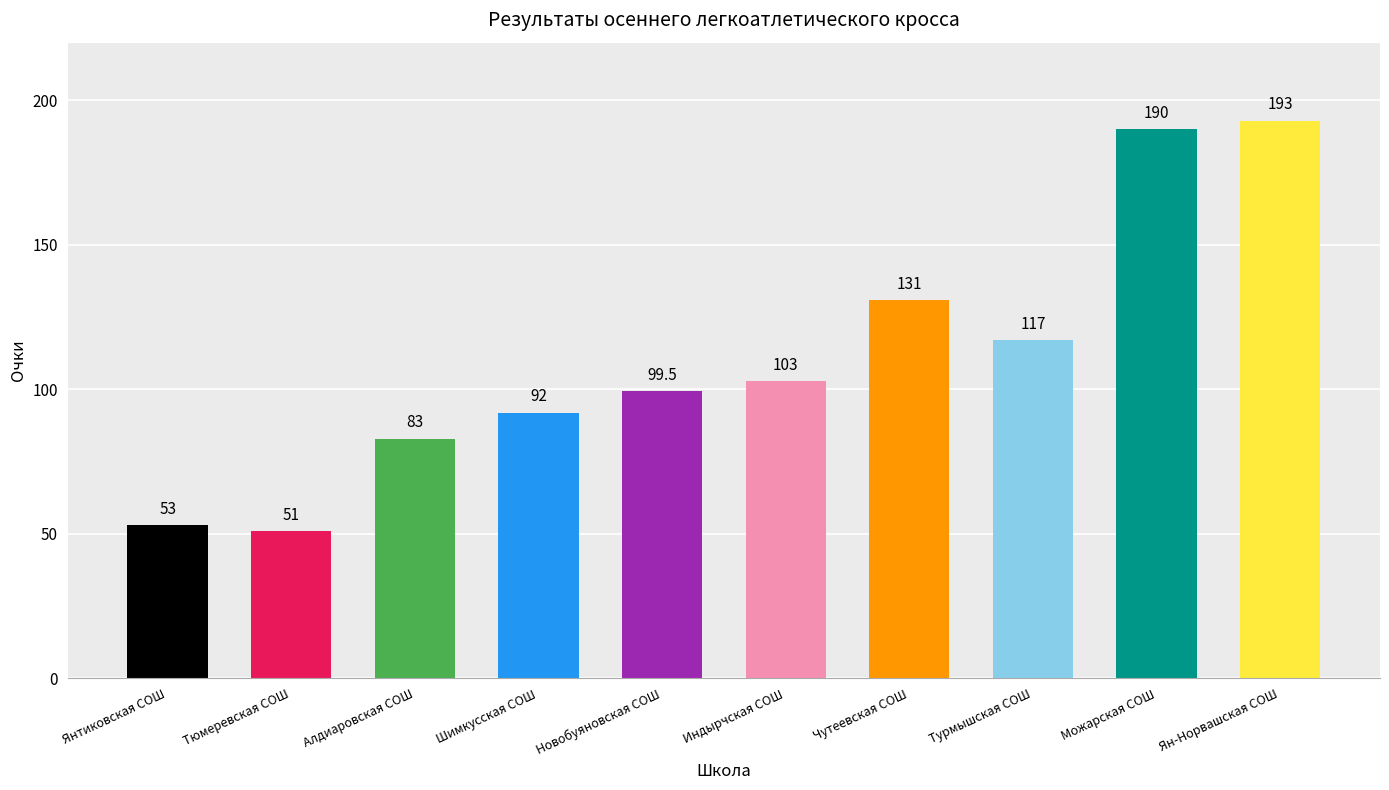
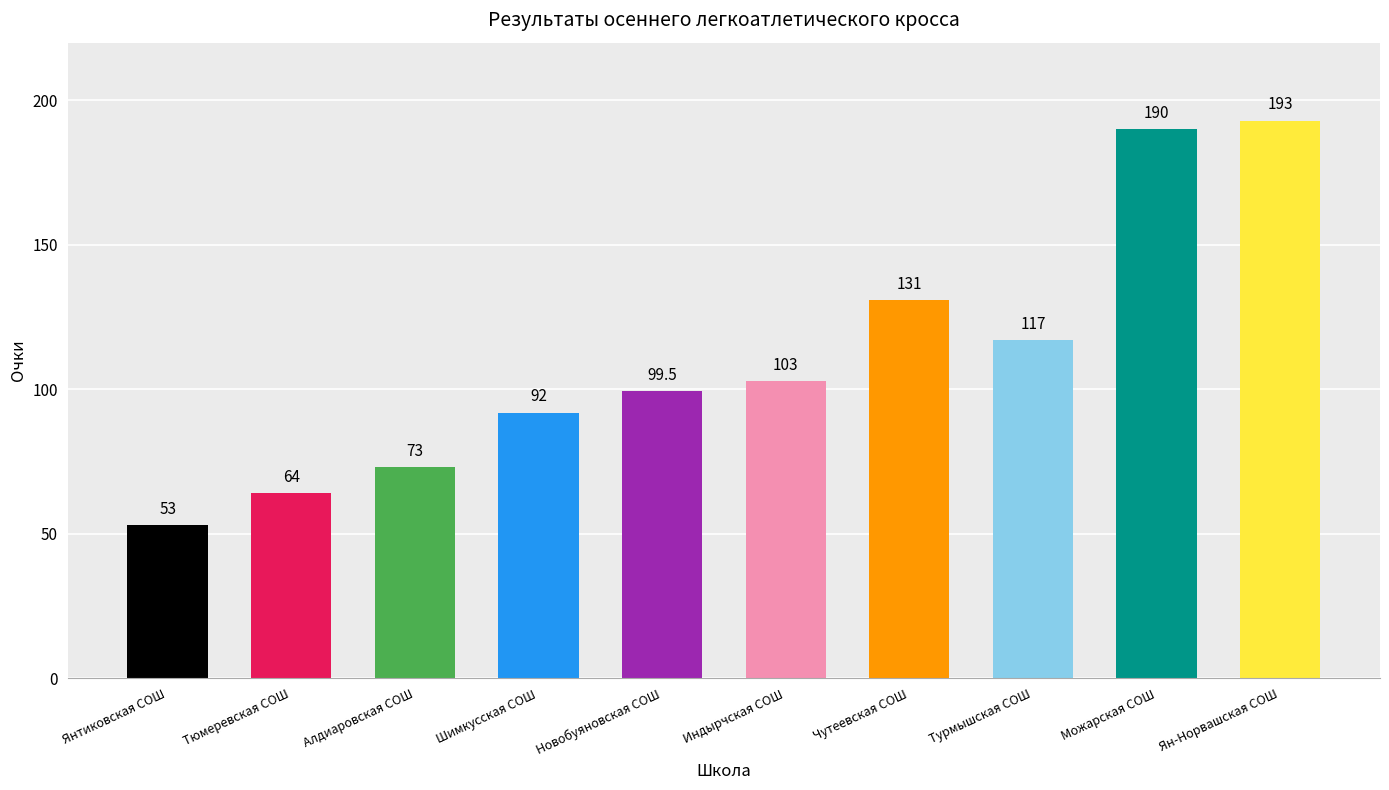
Тюмеревская СОШ: 51 -> 64
Алдиаровская СОШ: 83 -> 73
